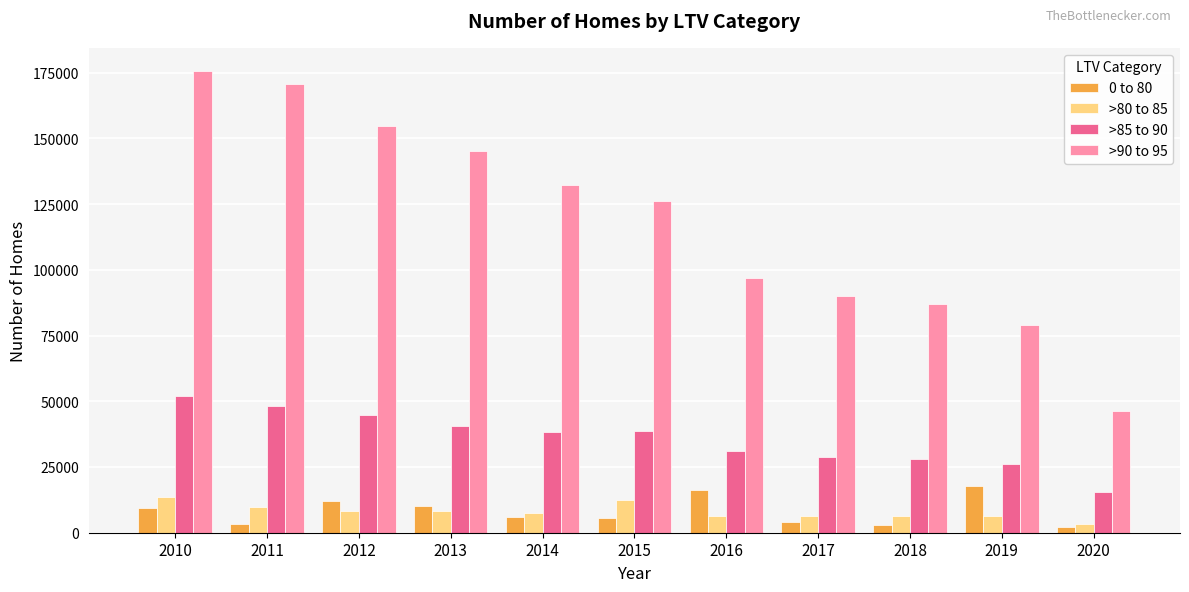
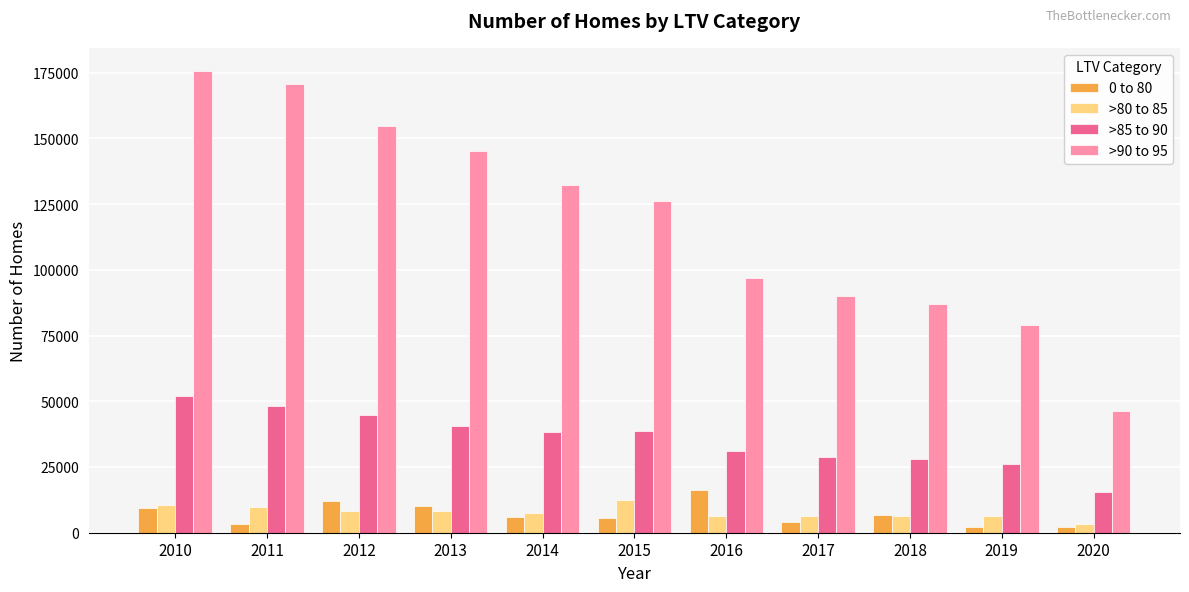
>80 to 85, 2010: 14000 -> 10000
0 to 80, 2018: 3000 -> 7000
0 to 80, 2019: 18000 -> 2000
